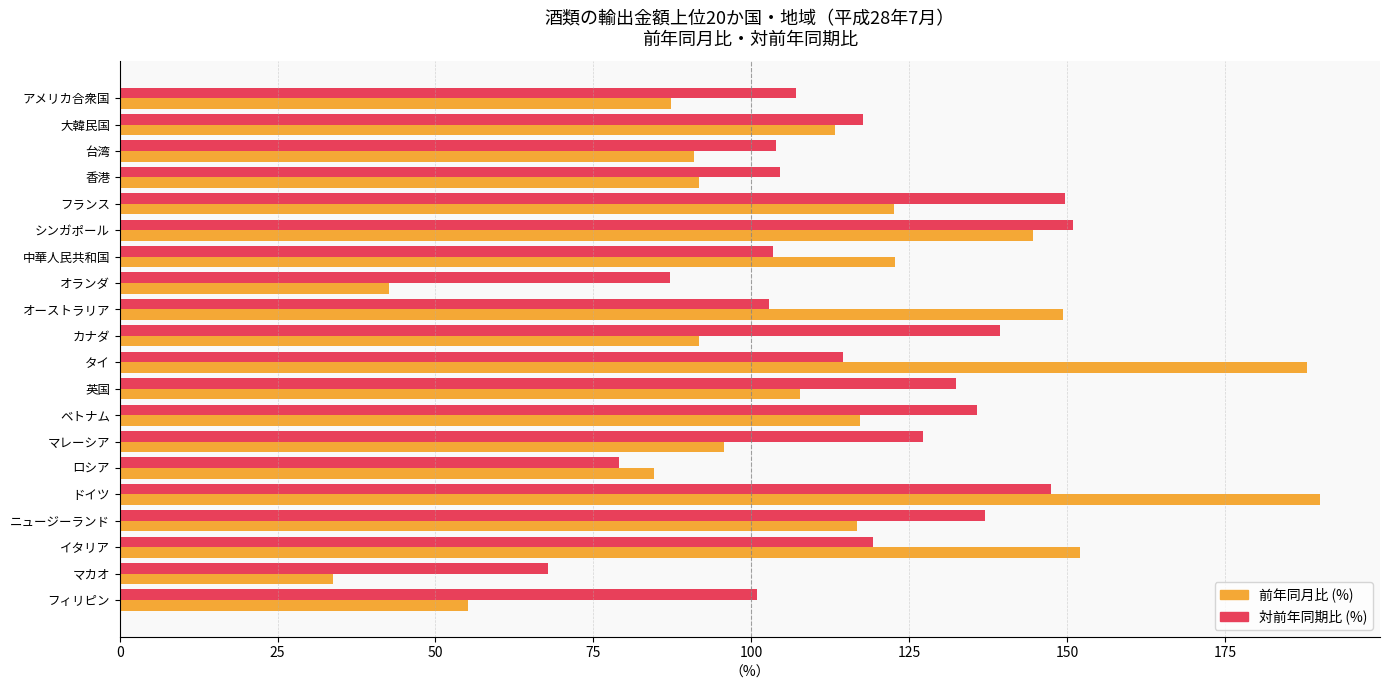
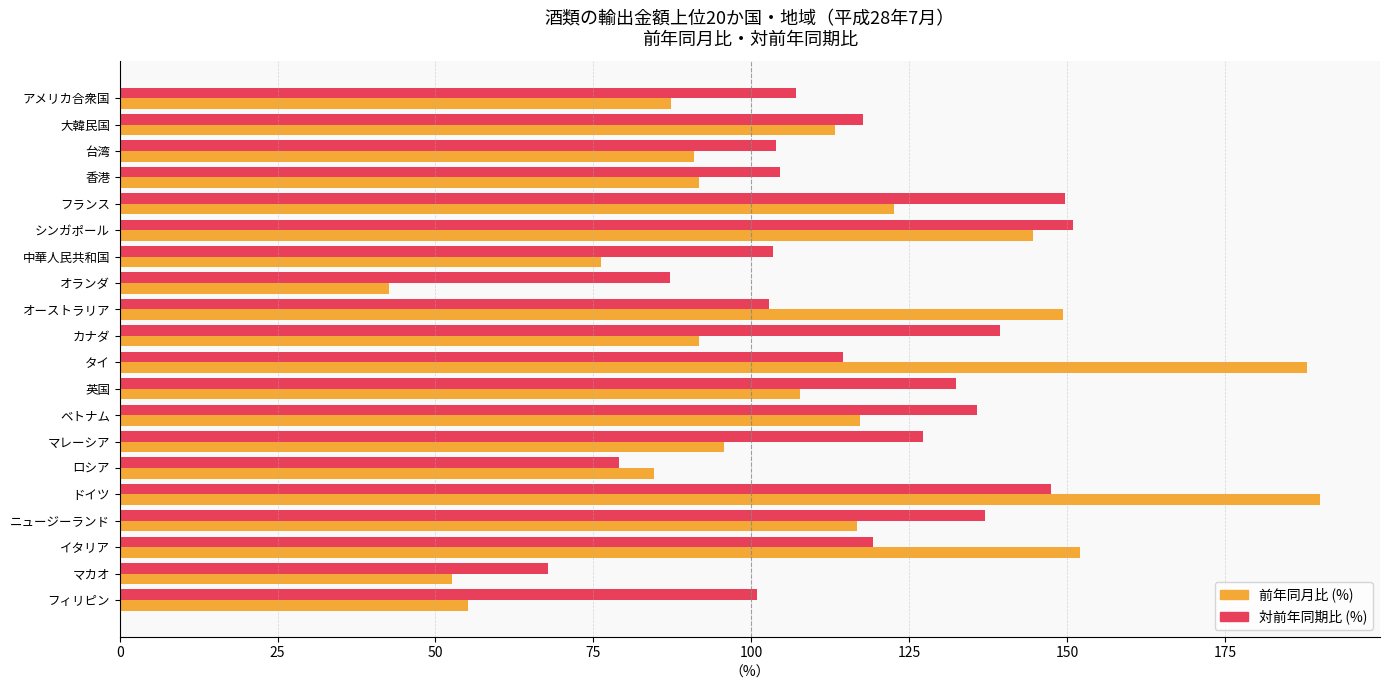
前年同月比 (%), 中華人民共和国: 123 -> 76
前年同月比 (%), マカオ: 34 -> 53
